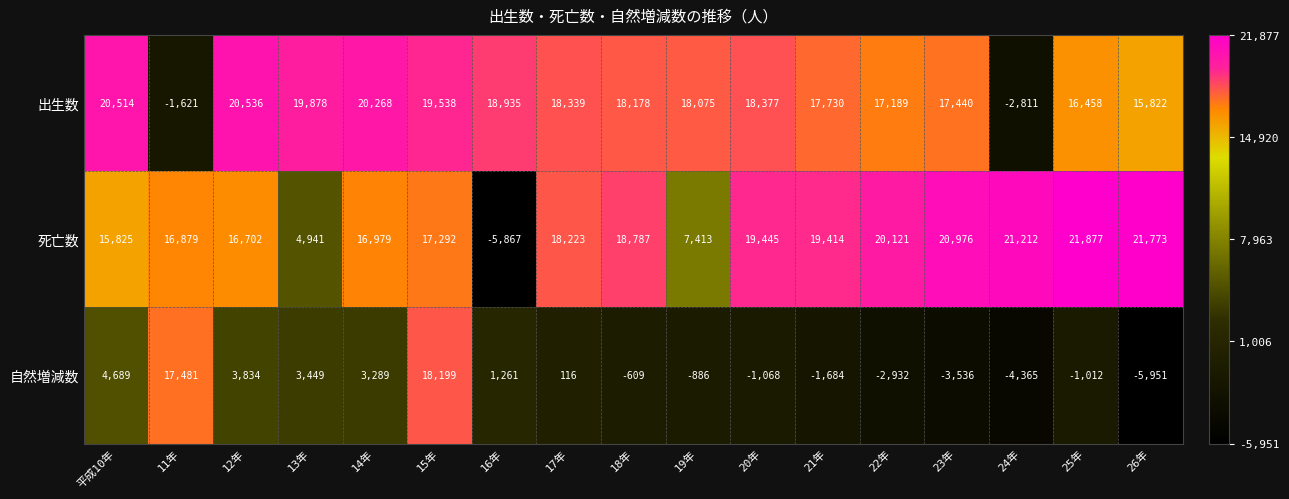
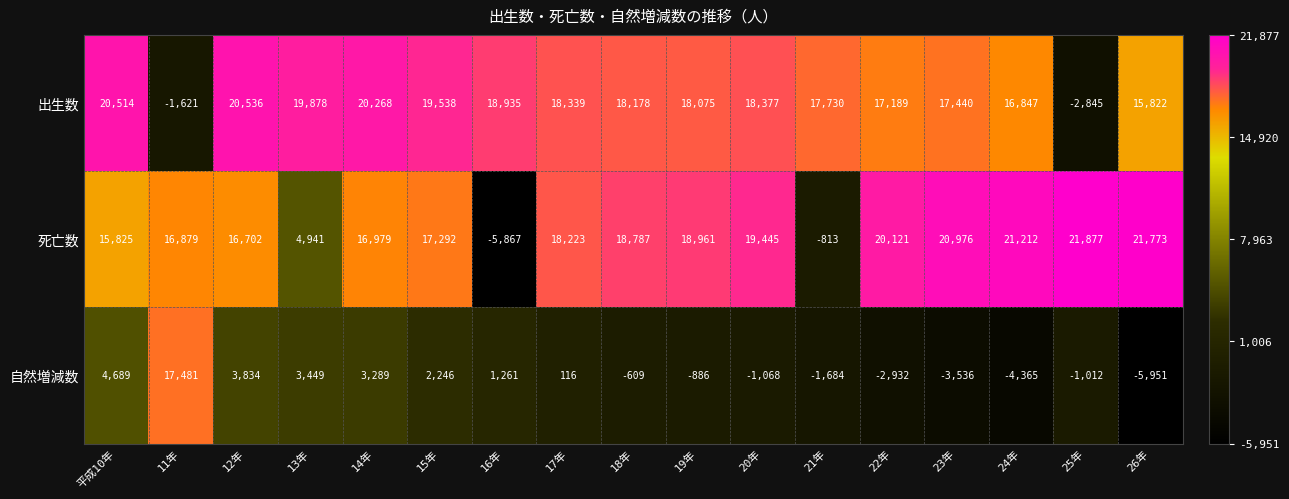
出生数, 24年: -2,811 -> 16,847
出生数, 25年: 16,458 -> -2,845
死亡数, 19年: 7,413 -> 18,961
死亡数, 21年: 19,414 -> -813
自然増減数, 15年: 18,199 -> 2,246
